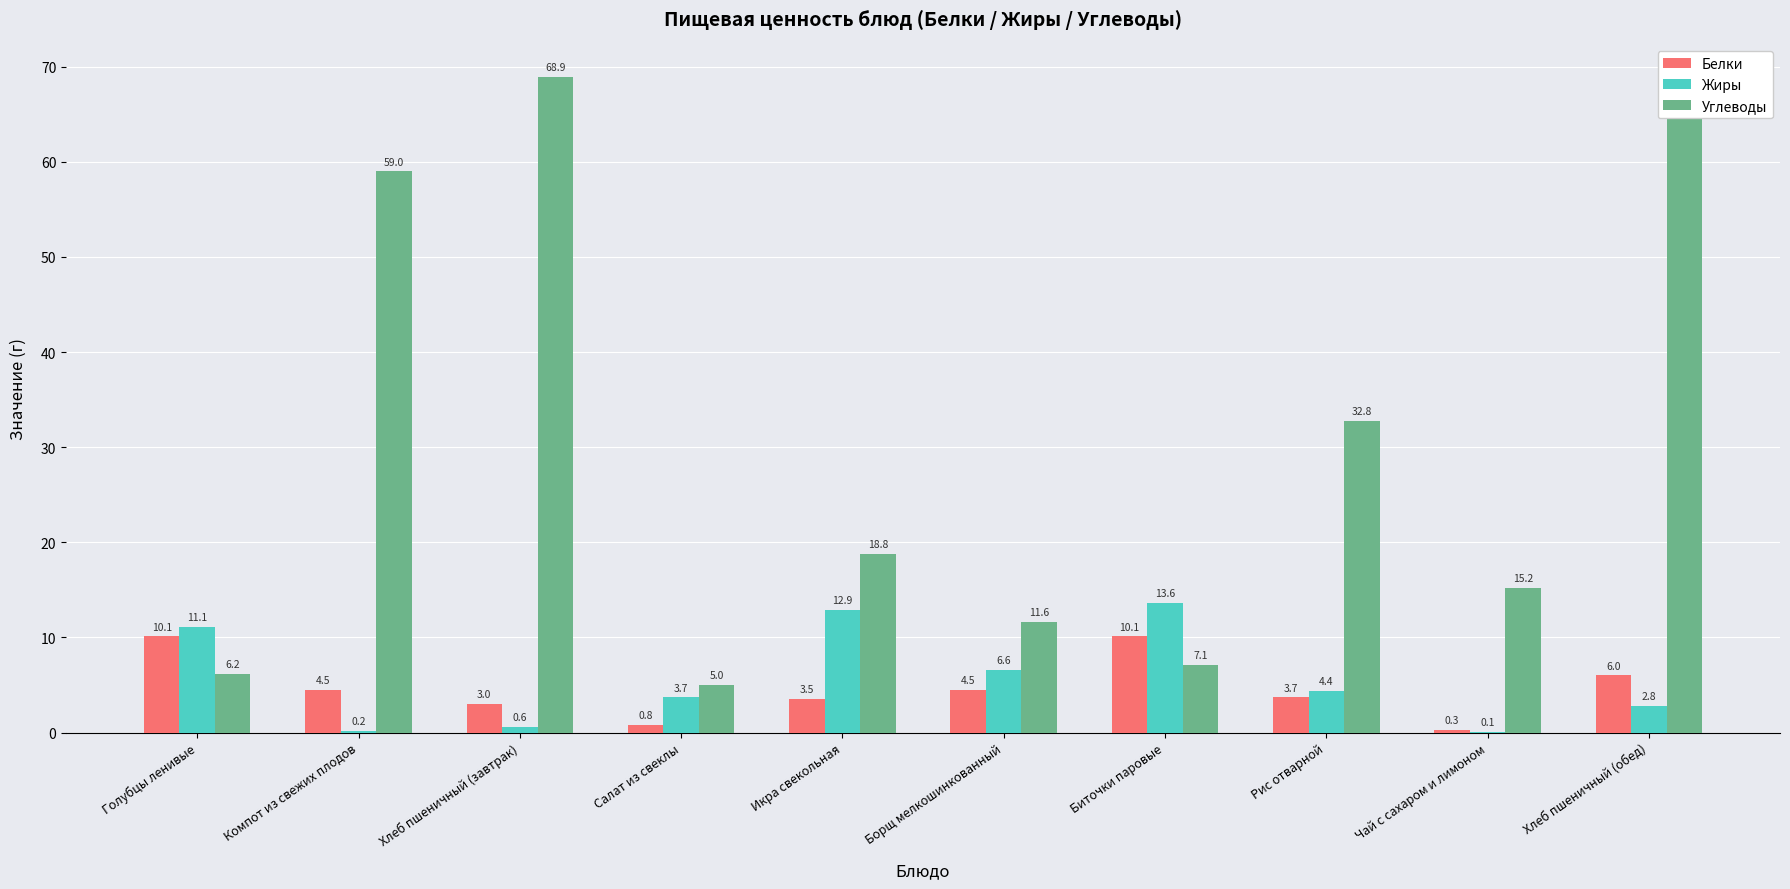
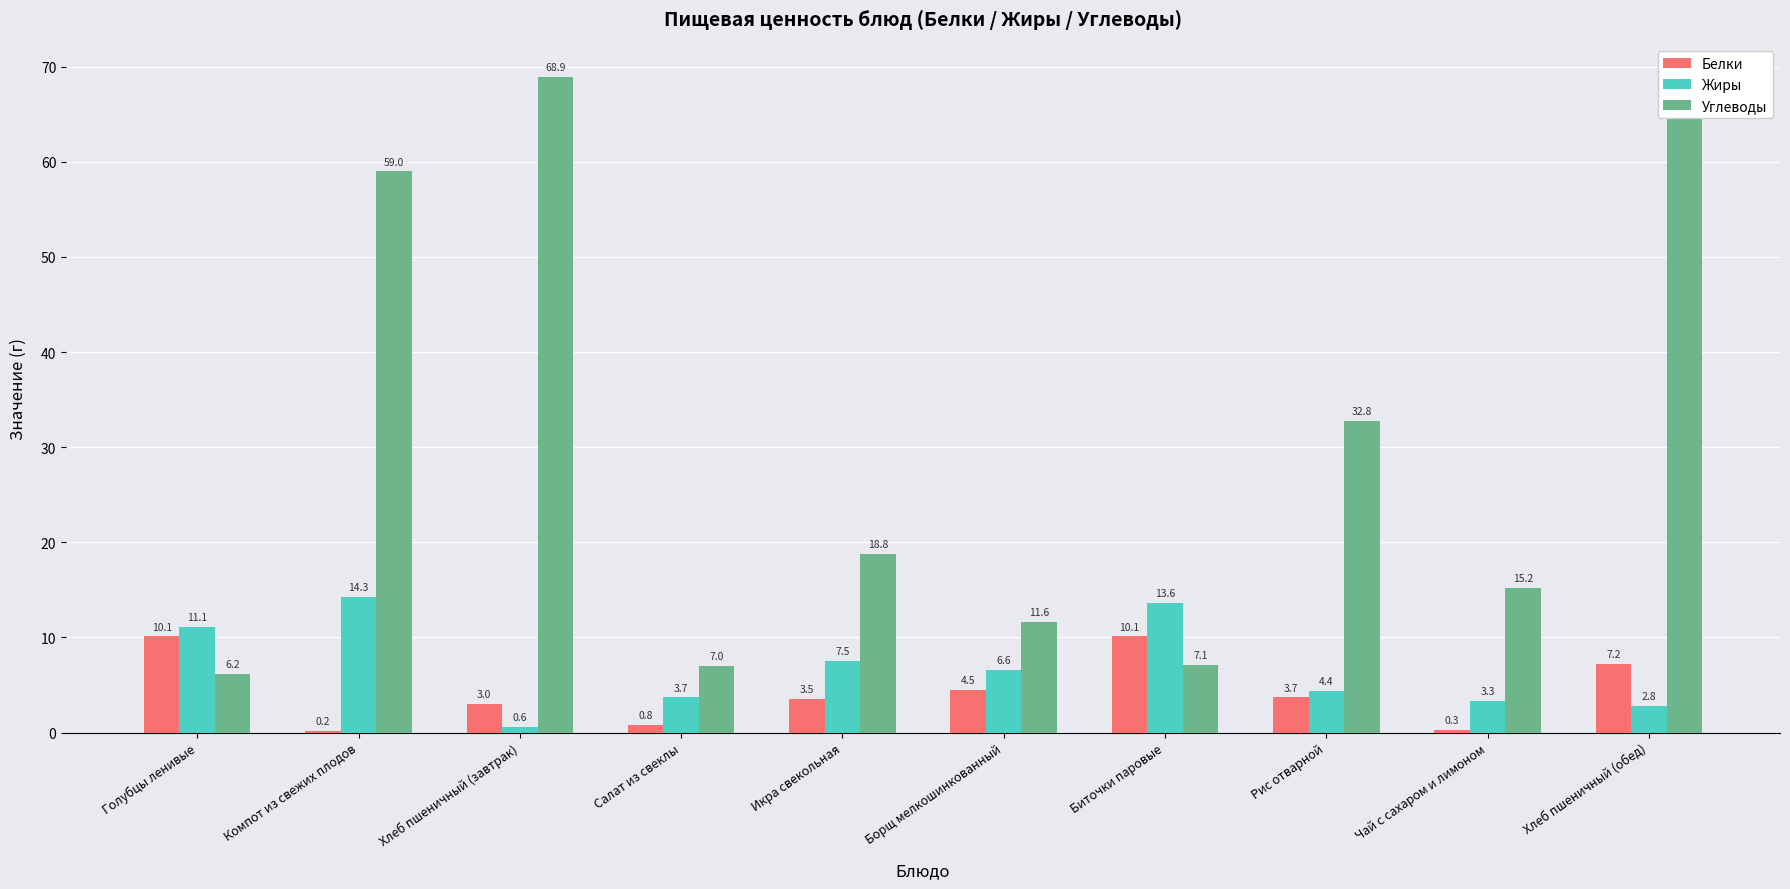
Белки, Компот из свежих плодов: 4.5 -> 0.2
Жиры, Компот из свежих плодов: 0.2 -> 14.3
Углеводы, Салат из свеклы: 5.0 -> 7.0
Жиры, Икра свекольная: 12.9 -> 7.5
Жиры, Чай с сахаром и лимоном: 0.1 -> 3.3
Белки, Хлеб пшеничный (обед): 6.0 -> 7.2
